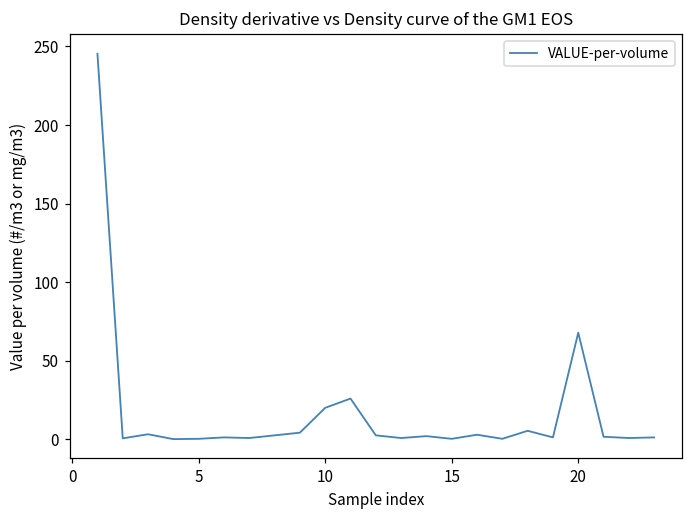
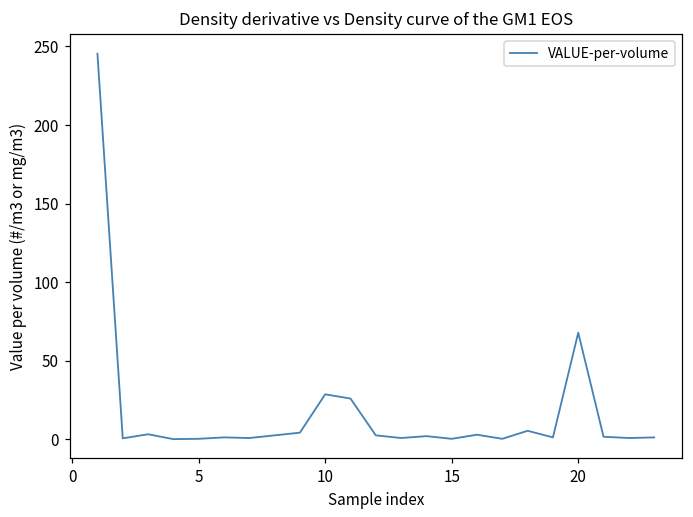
10: 20 -> 29
